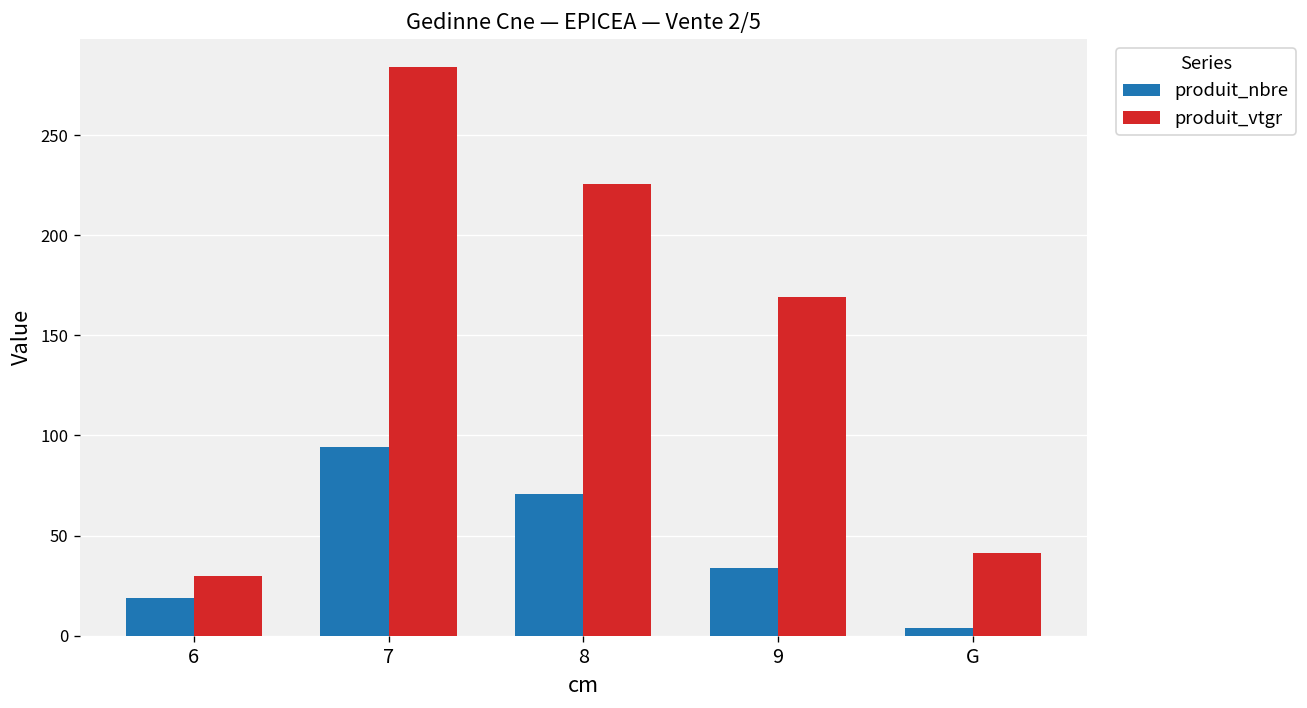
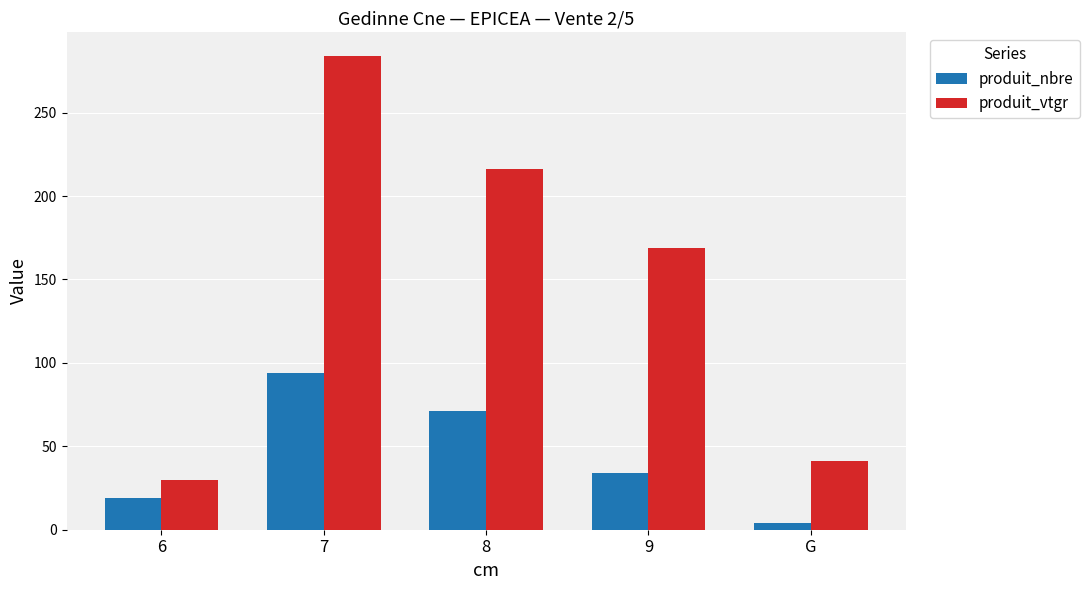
produit_vtgr, 8: 225 -> 216
